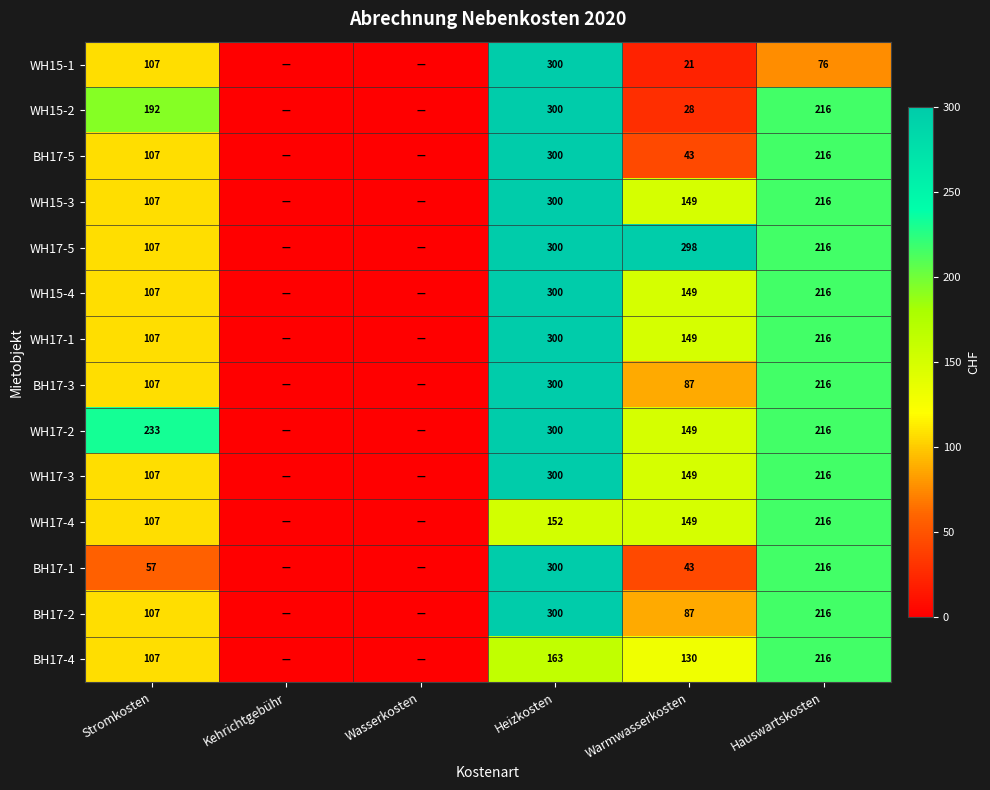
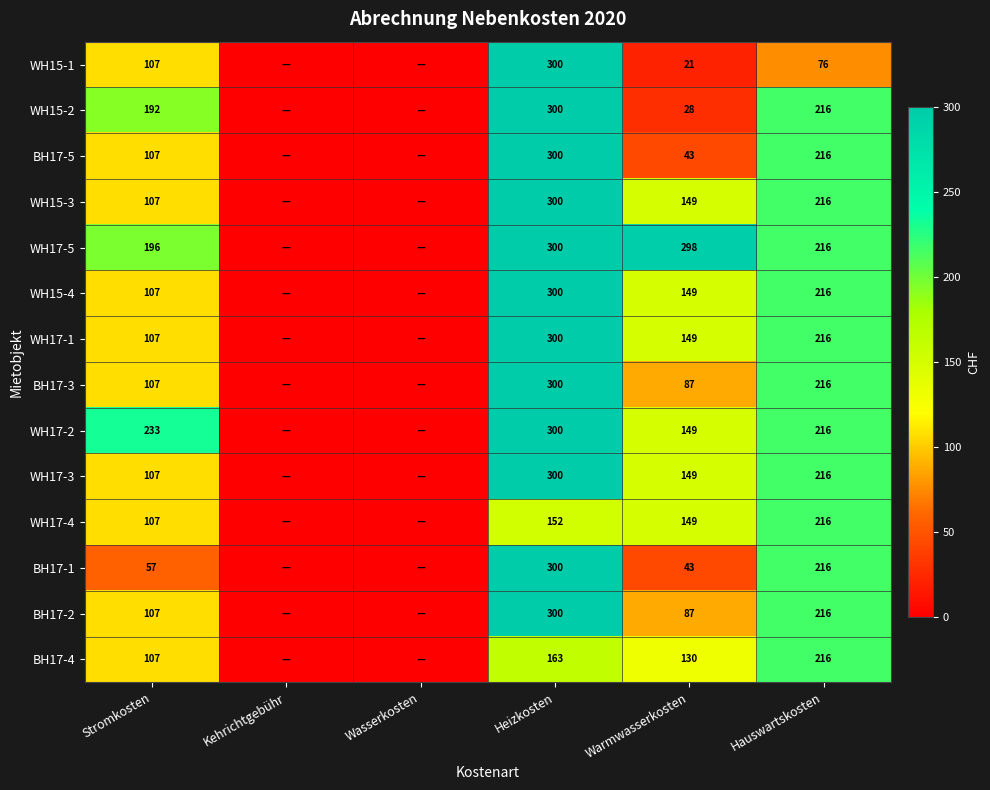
WH17-5, Stromkosten: 107 -> 196
